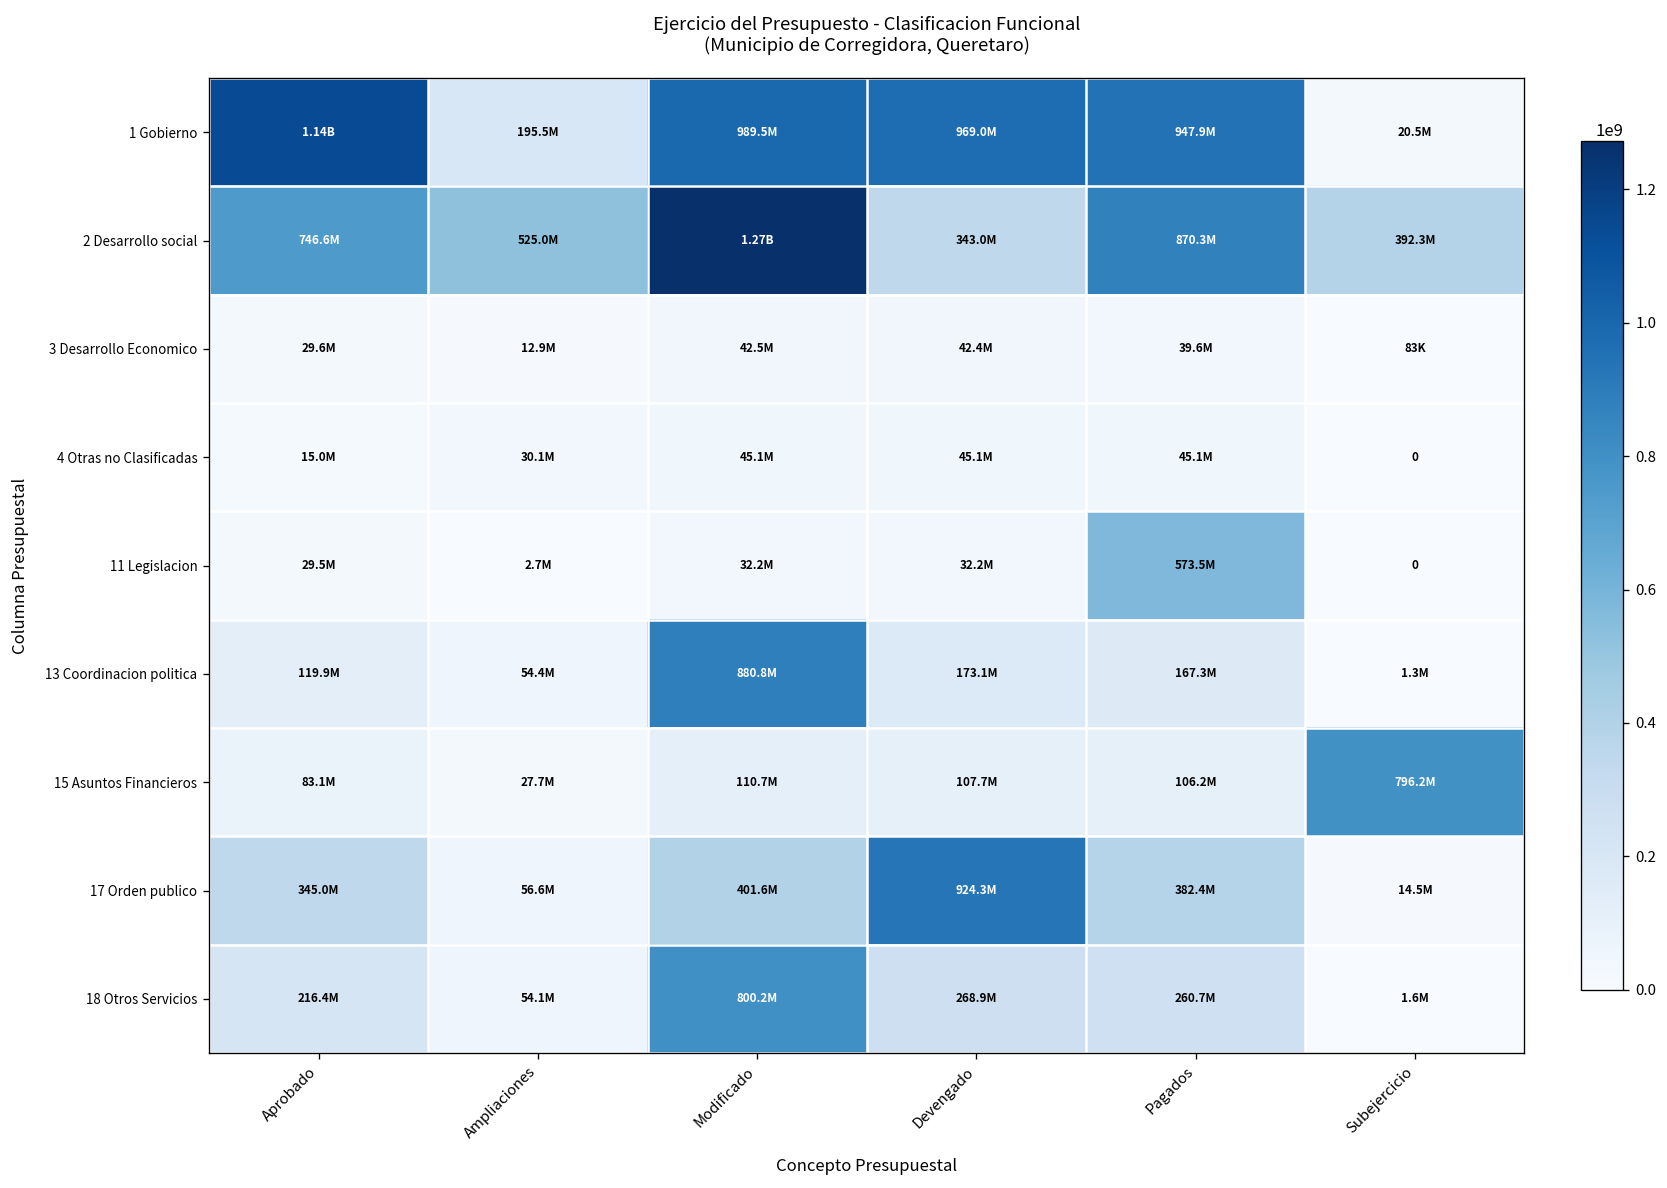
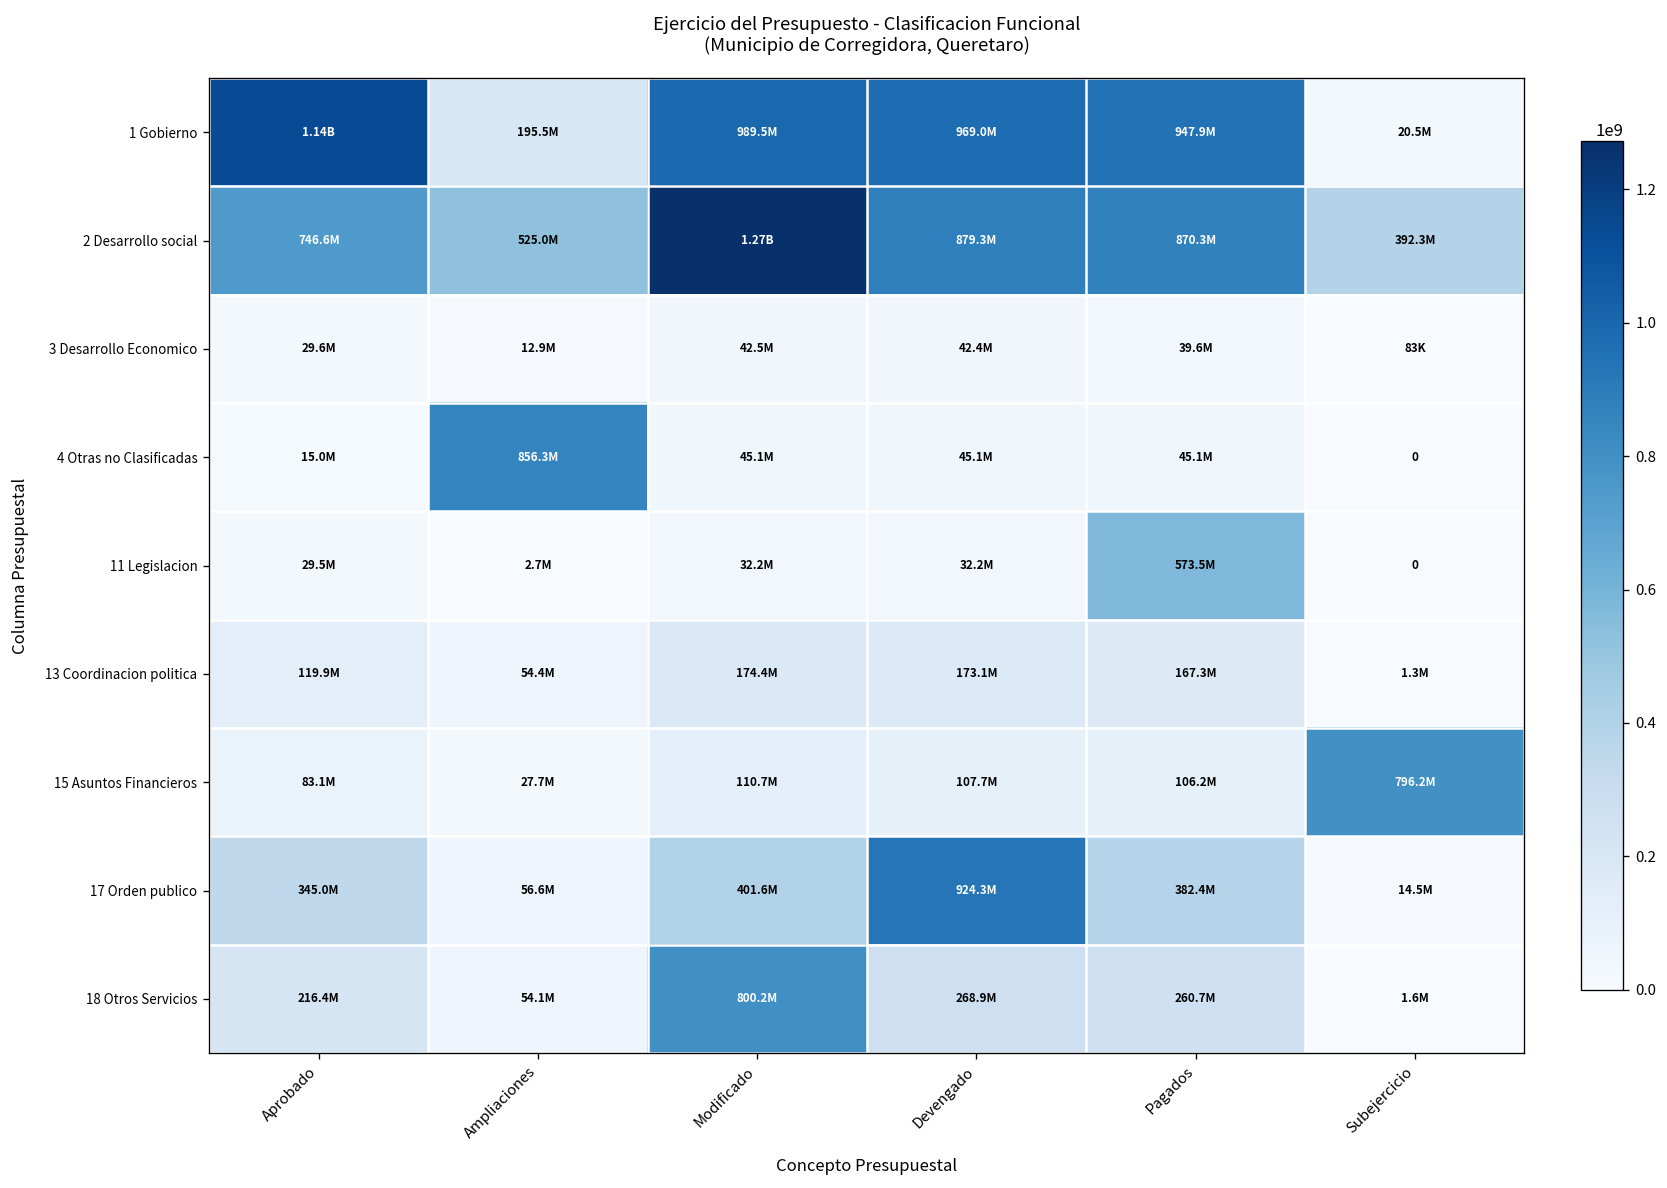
2 Desarrollo social, Devengado: 343.0M -> 879.3M
4 Otras no Clasificadas, Ampliaciones: 30.1M -> 856.3M
13 Coordinacion politica, Modificado: 880.8M -> 174.4M
